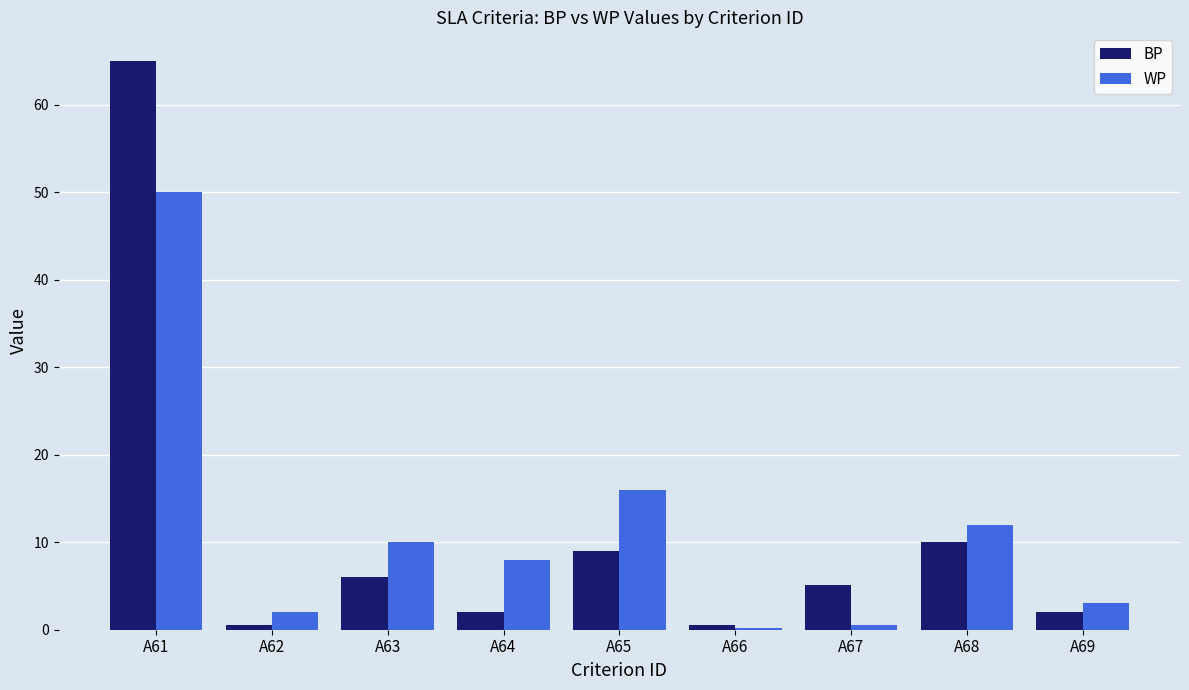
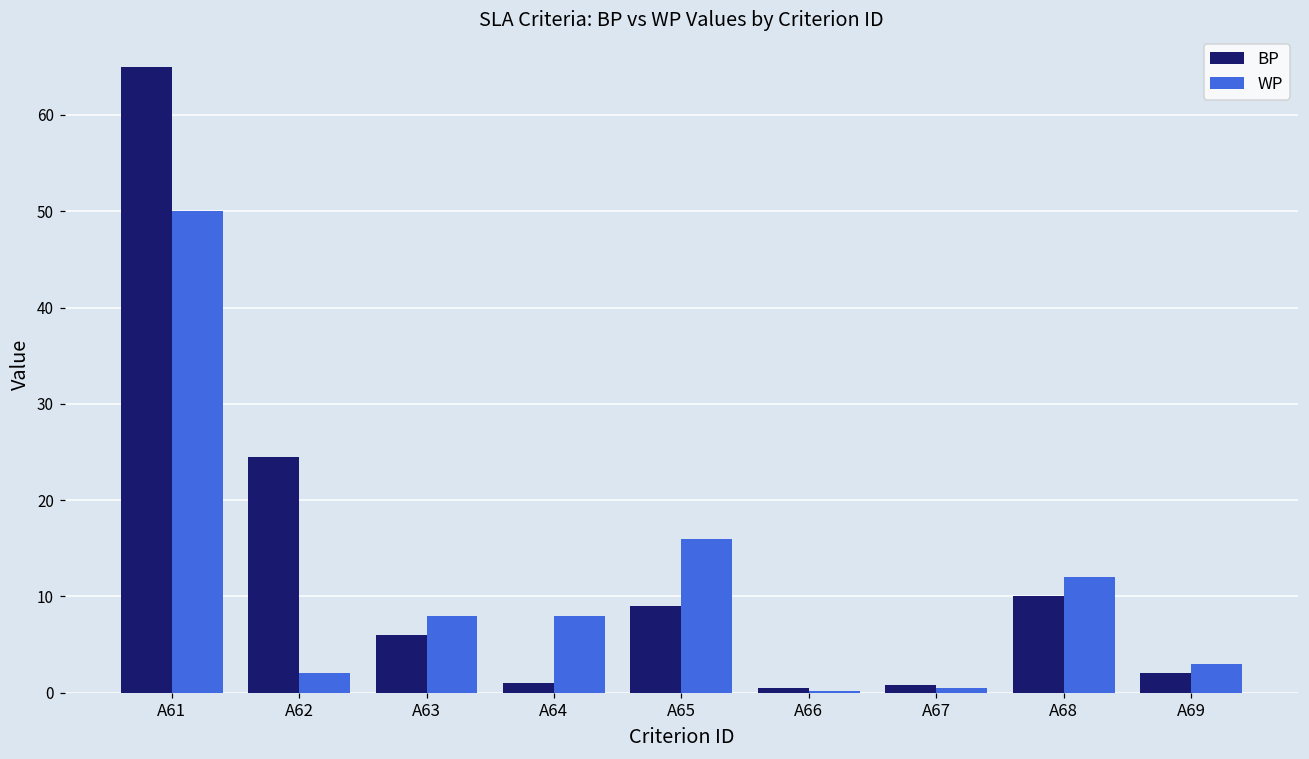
BP, A62: 1 -> 25
WP, A63: 10 -> 8
BP, A64: 2 -> 1
BP, A67: 5 -> 1
